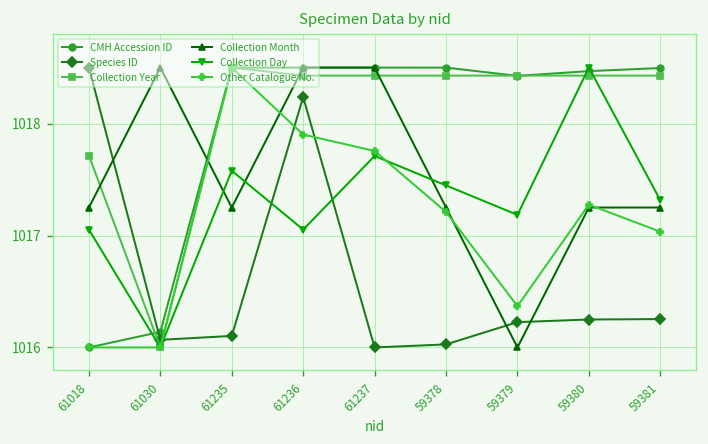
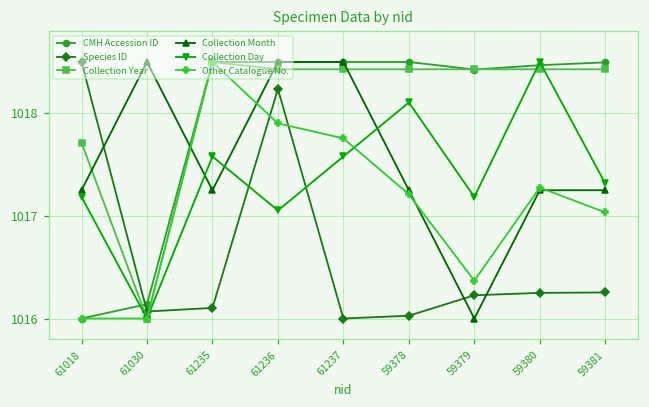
Collection Day, 61018: 1017.1 -> 1017.2
Collection Day, 61237: 1017.7 -> 1017.6
Collection Day, 59378: 1017.4 -> 1018.1
